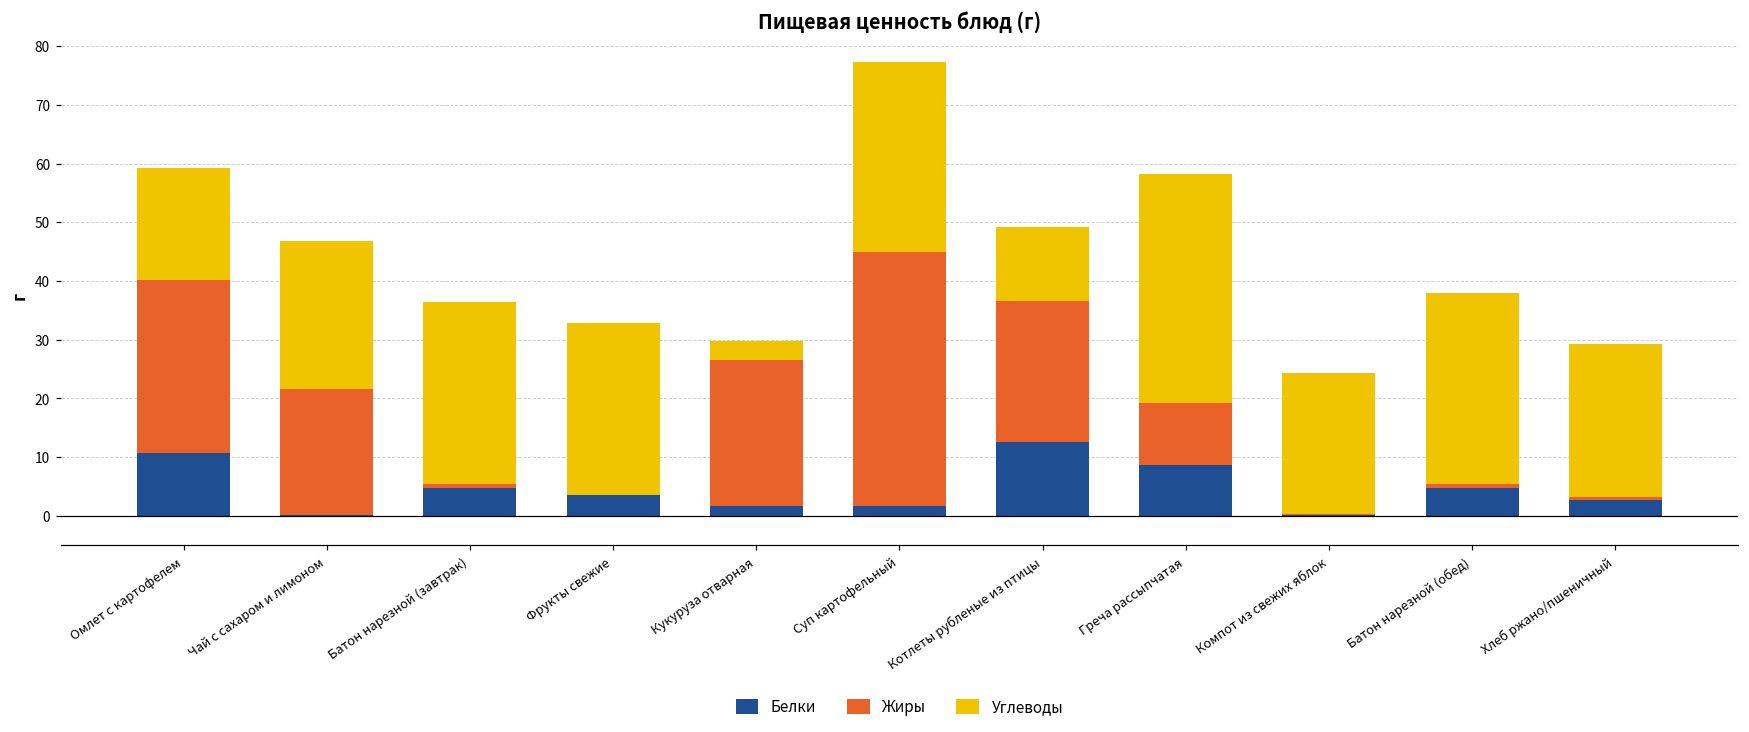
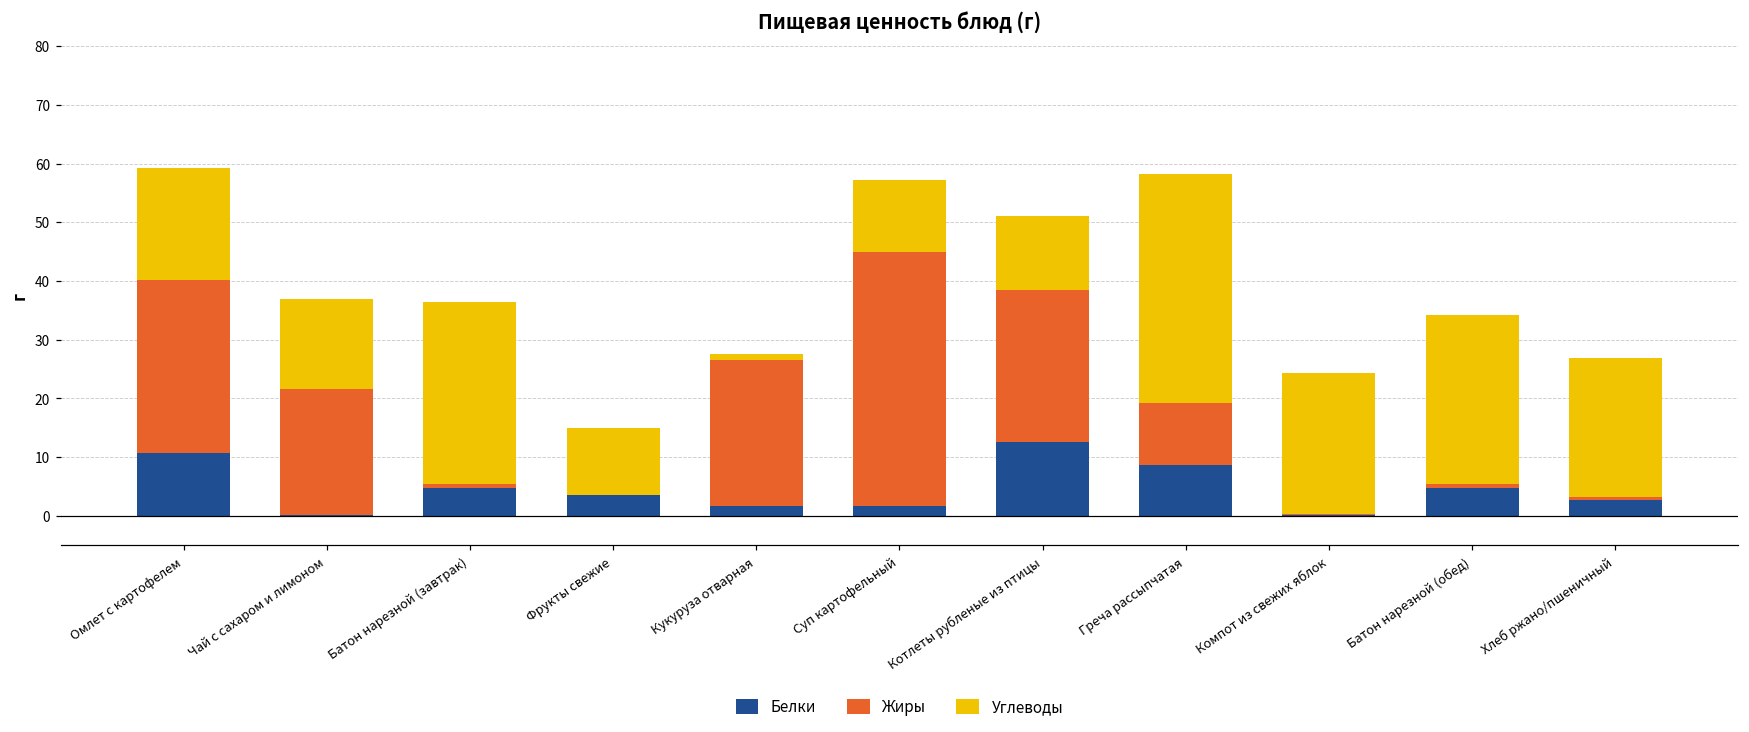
Углеводы, Чай с сахаром и лимоном: 25 -> 15
Углеводы, Фрукты свежие: 29 -> 12
Углеводы, Кукуруза отварная: 3 -> 1
Углеводы, Суп картофельный: 32 -> 12
Жиры, Котлеты рубленые из птицы: 24 -> 26
Углеводы, Батон нарезной (обед): 33 -> 29
Углеводы, Хлеб ржано/пшеничный: 26 -> 24
